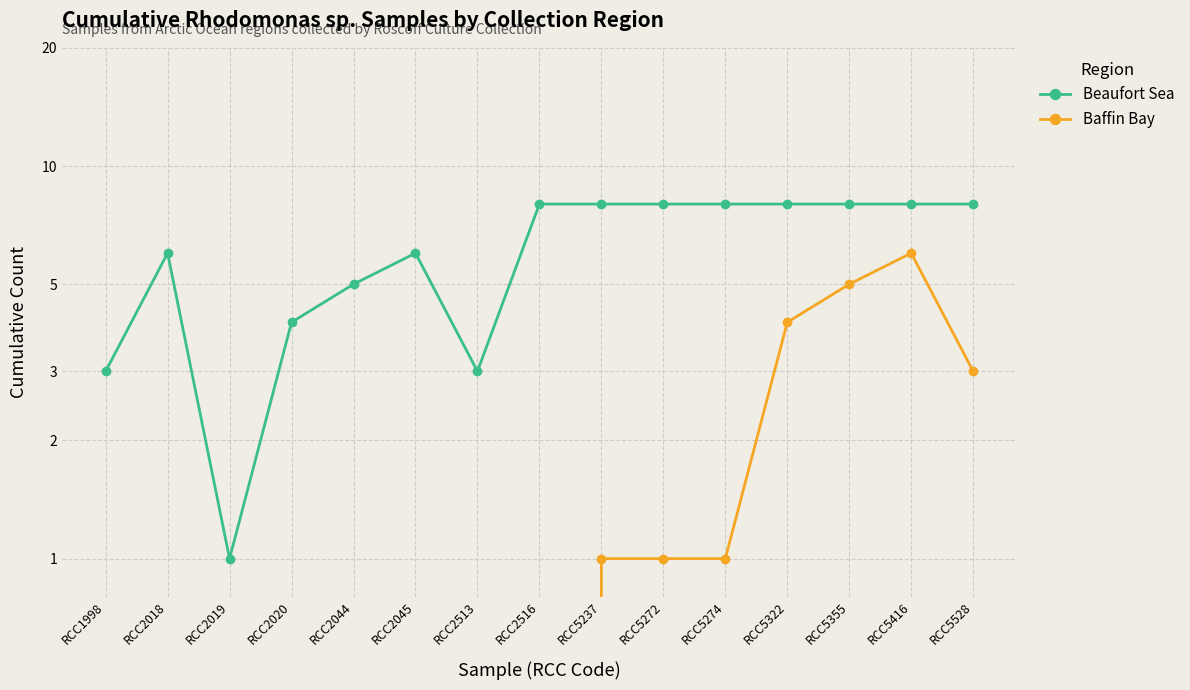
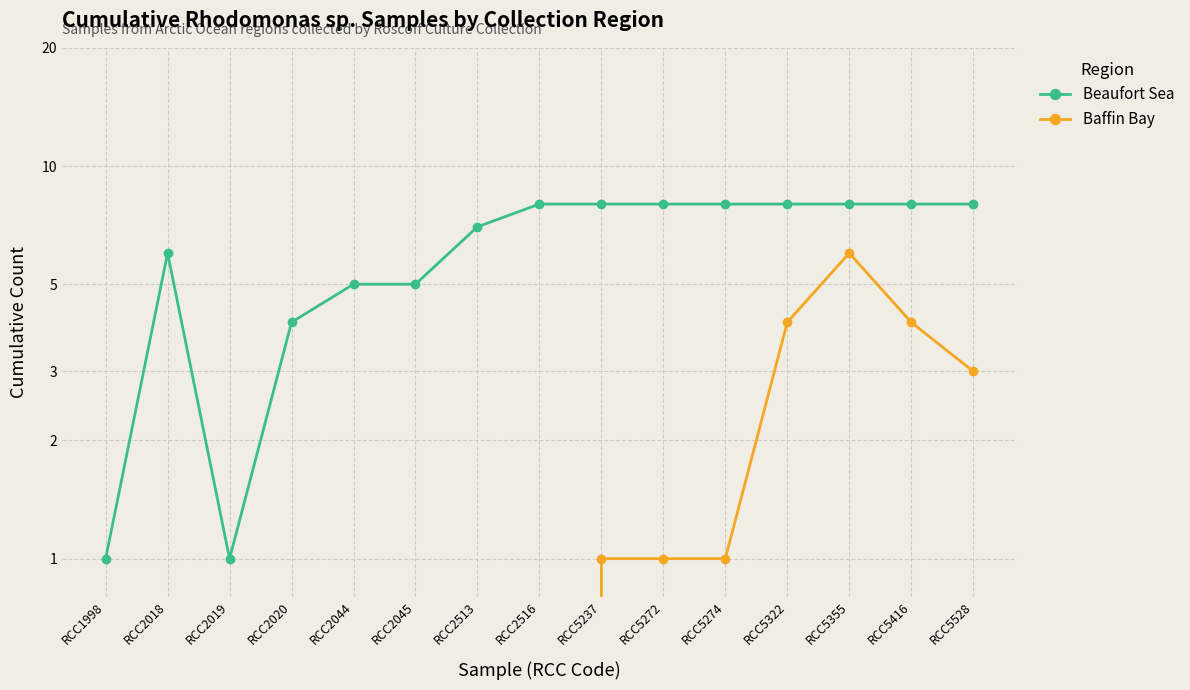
Beaufort Sea, RCC1998: 3 -> 1
Beaufort Sea, RCC2045: 6 -> 5
Beaufort Sea, RCC2513: 3 -> 7
Baffin Bay, RCC5355: 5 -> 6
Baffin Bay, RCC5416: 6 -> 4
